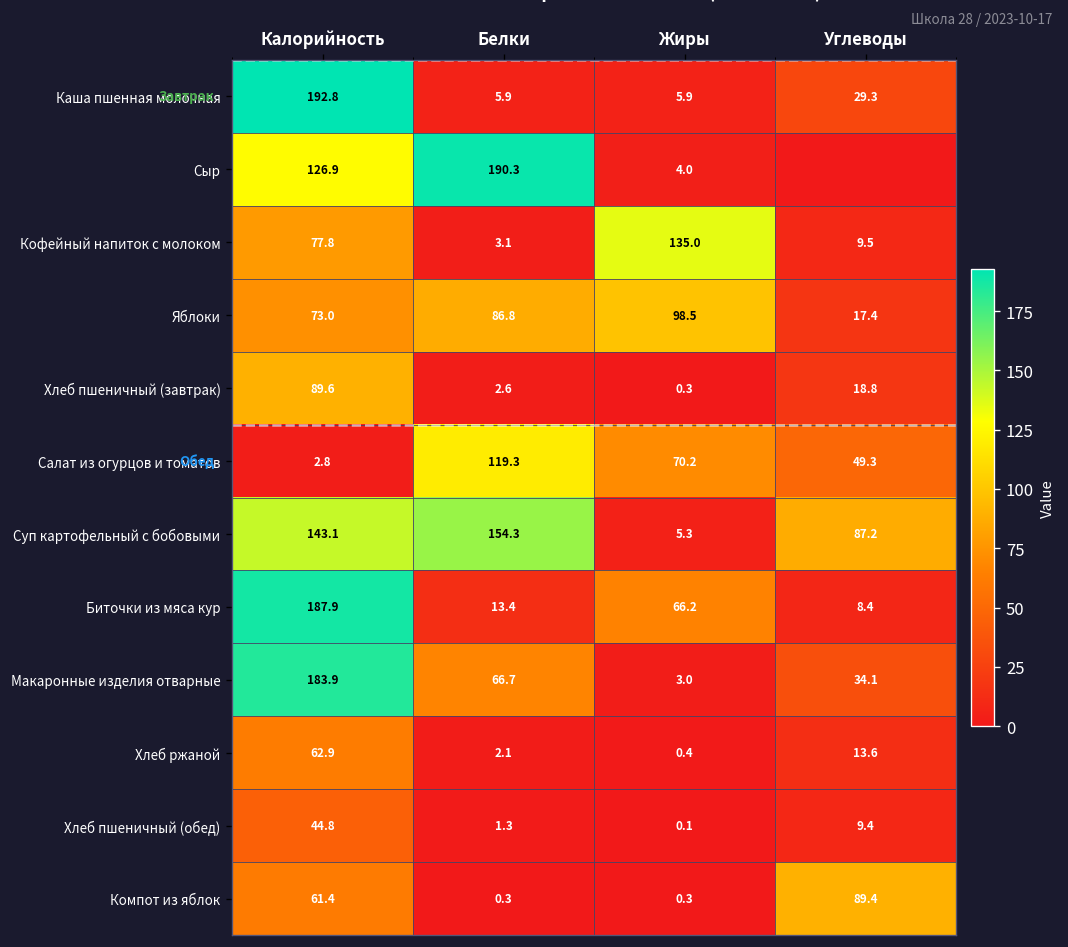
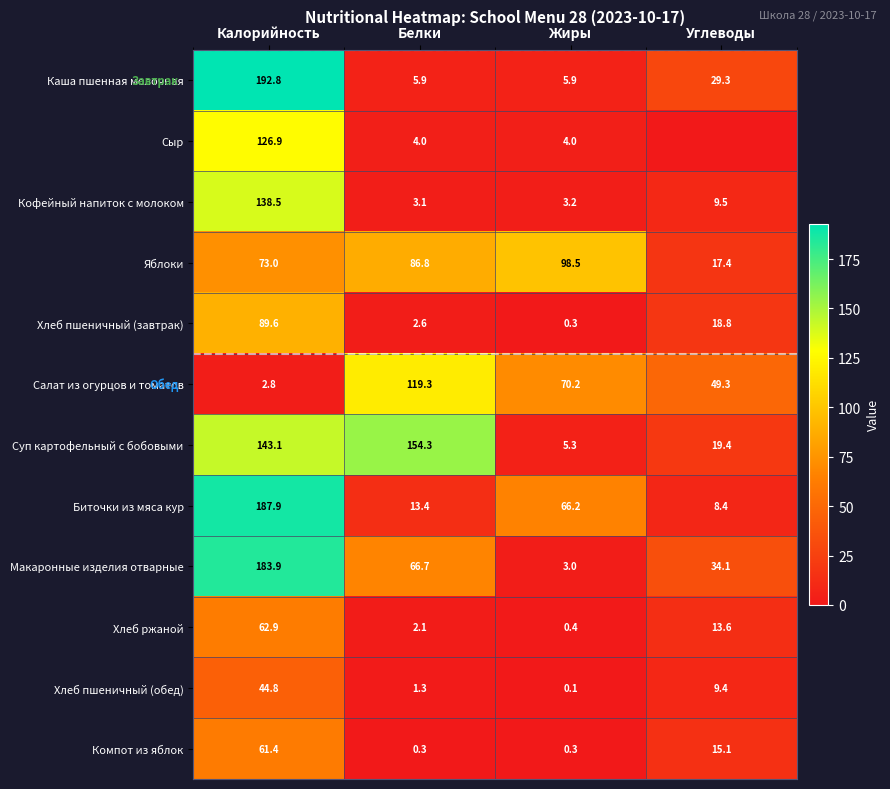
Сыр, Белки: 190.3 -> 4.0
Кофейный напиток с молоком, Калорийность: 77.8 -> 138.5
Кофейный напиток с молоком, Жиры: 135.0 -> 3.2
Суп картофельный с бобовыми, Углеводы: 87.2 -> 19.4
Компот из яблок, Углеводы: 89.4 -> 15.1
